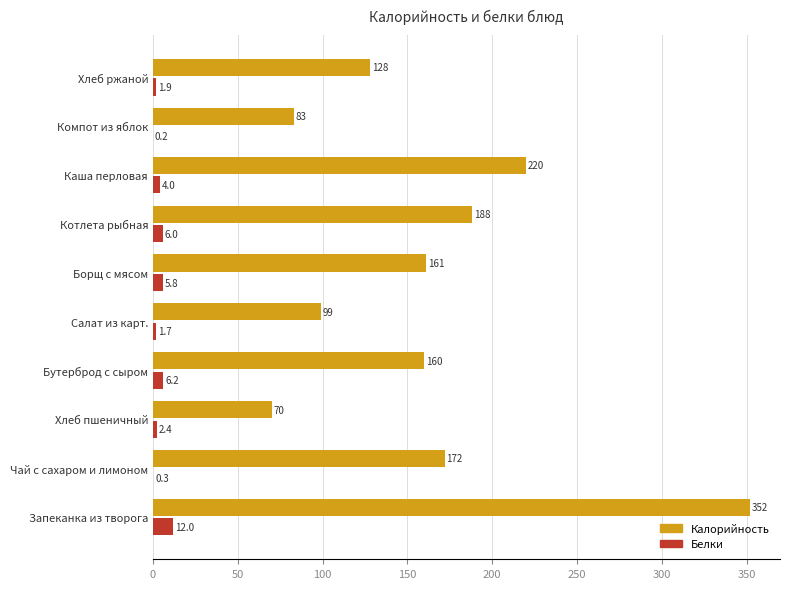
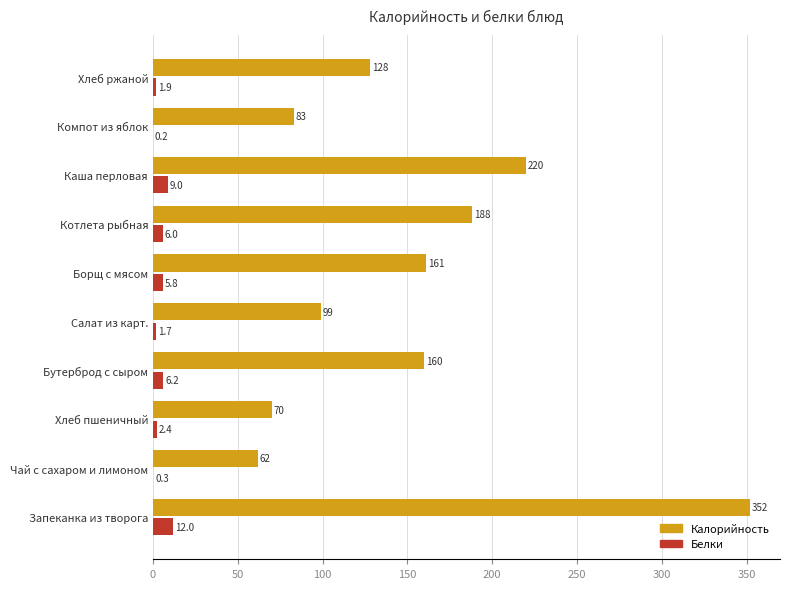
Белки, Каша перловая: 4.0 -> 9.0
Калорийность, Чай с сахаром и лимоном: 172 -> 62
